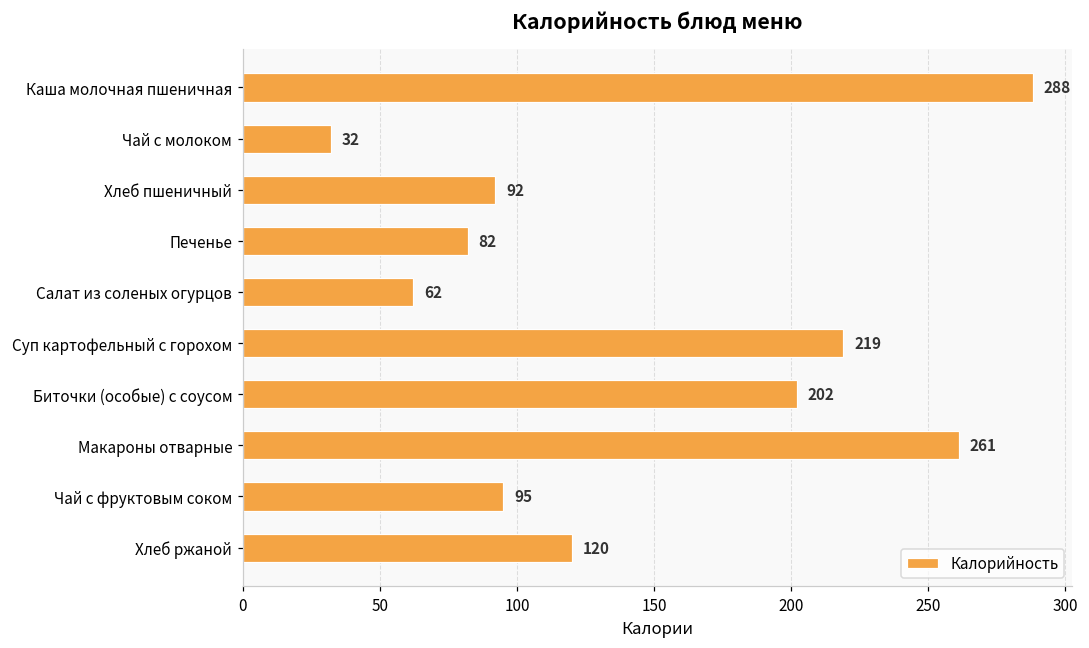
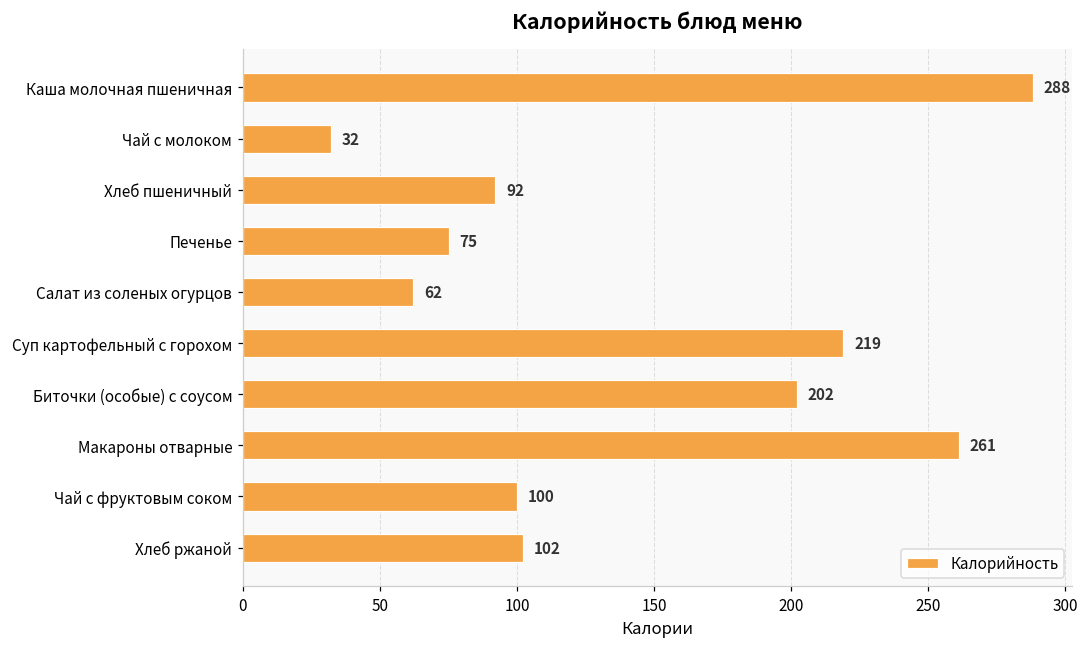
Печенье: 82 -> 75
Чай с фруктовым соком: 95 -> 100
Хлеб ржаной: 120 -> 102
